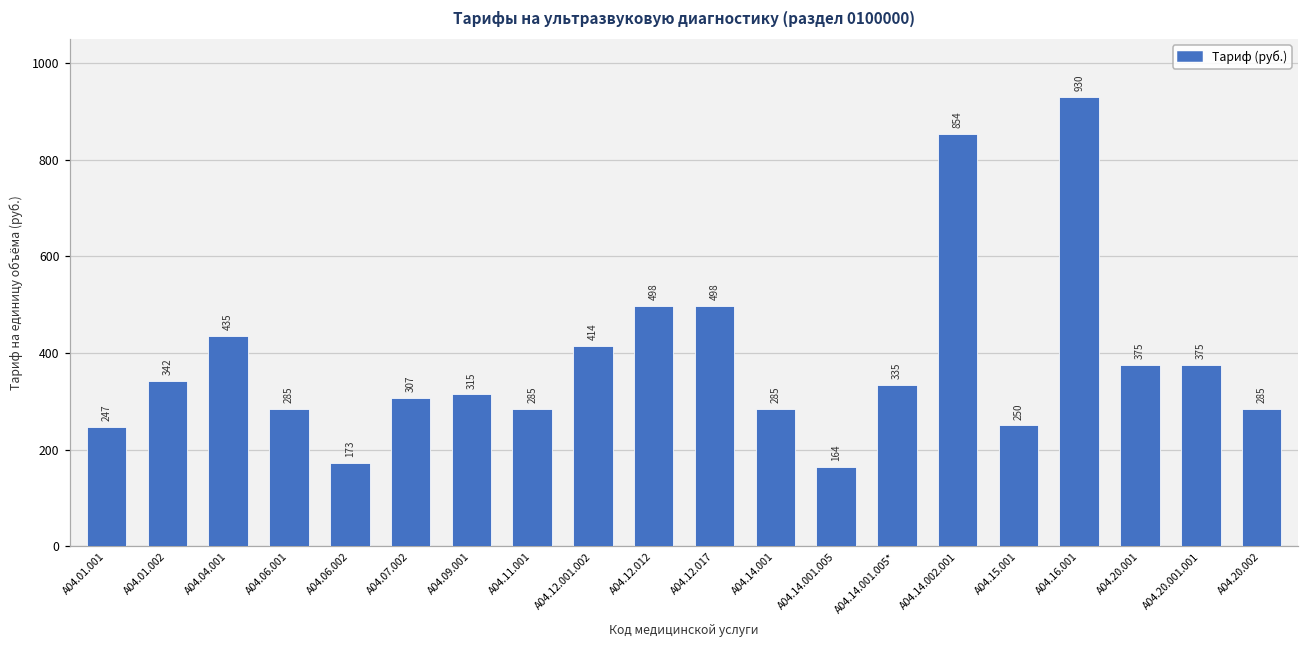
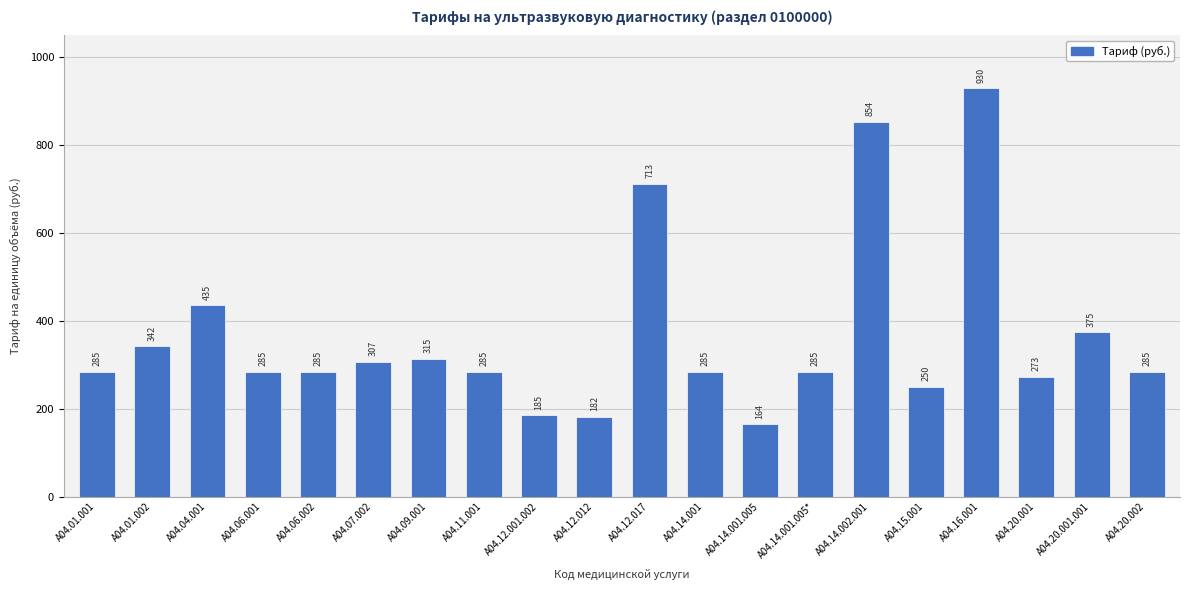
A04.01.001: 247 -> 285
A04.06.002: 173 -> 285
A04.12.001.002: 414 -> 185
A04.12.012: 498 -> 182
A04.12.017: 498 -> 713
A04.14.001.005*: 335 -> 285
A04.20.001: 375 -> 273
